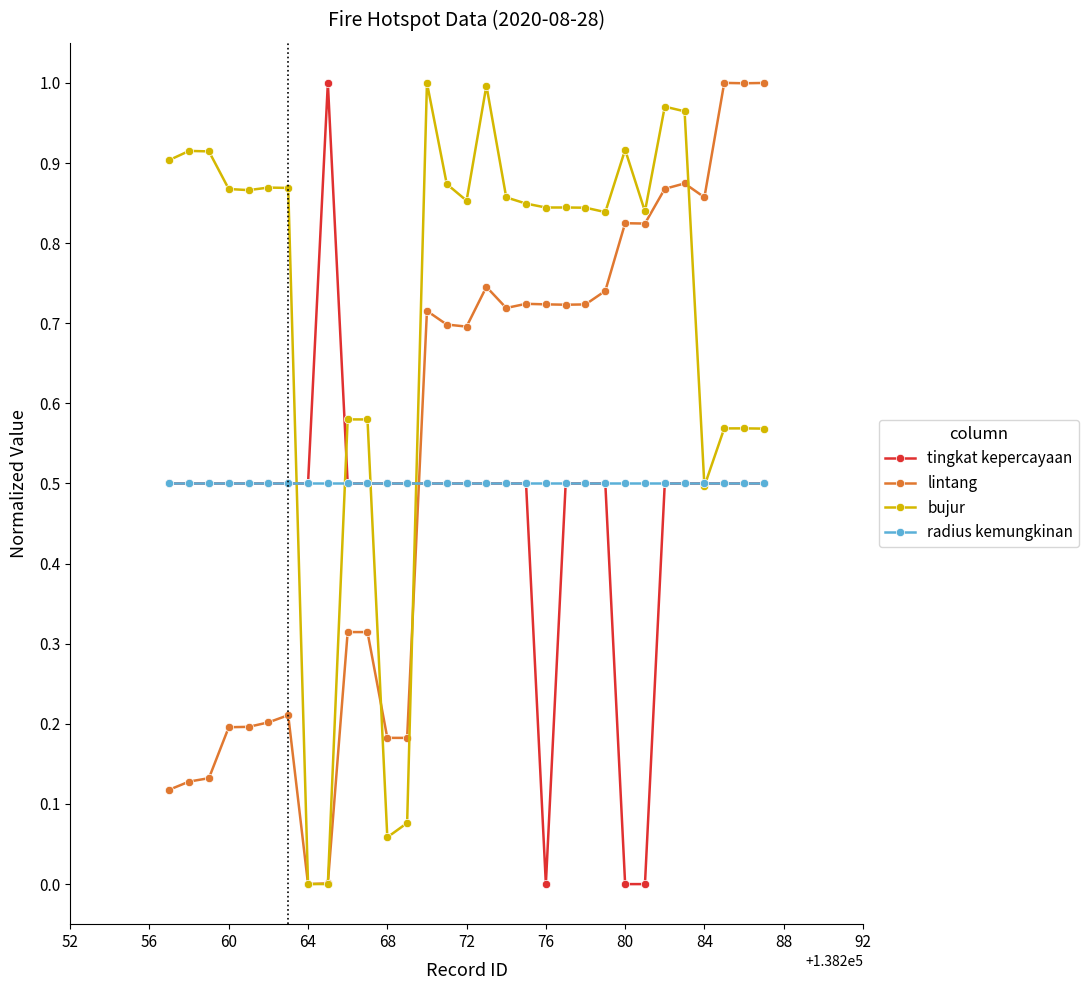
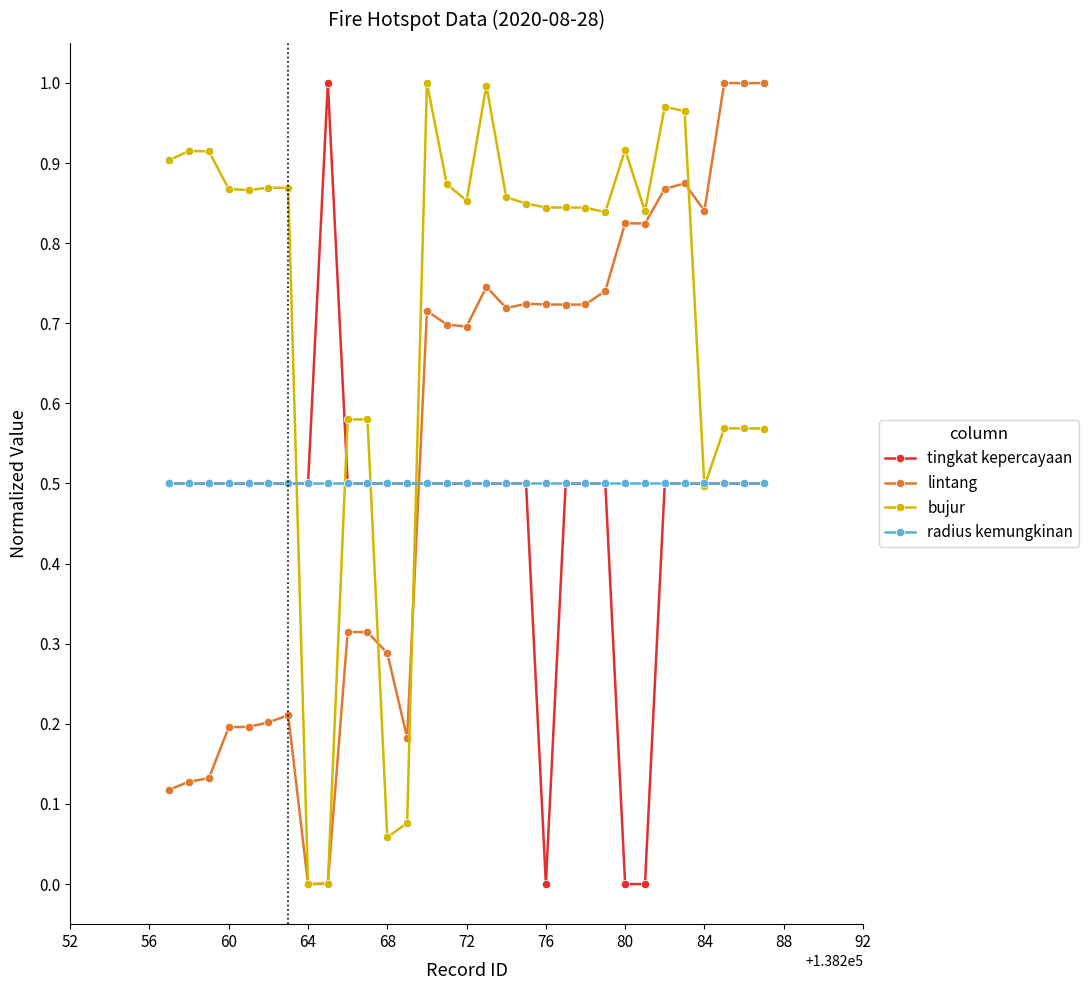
lintang, 68: 0.18 -> 0.29
lintang, 84: 0.86 -> 0.84
